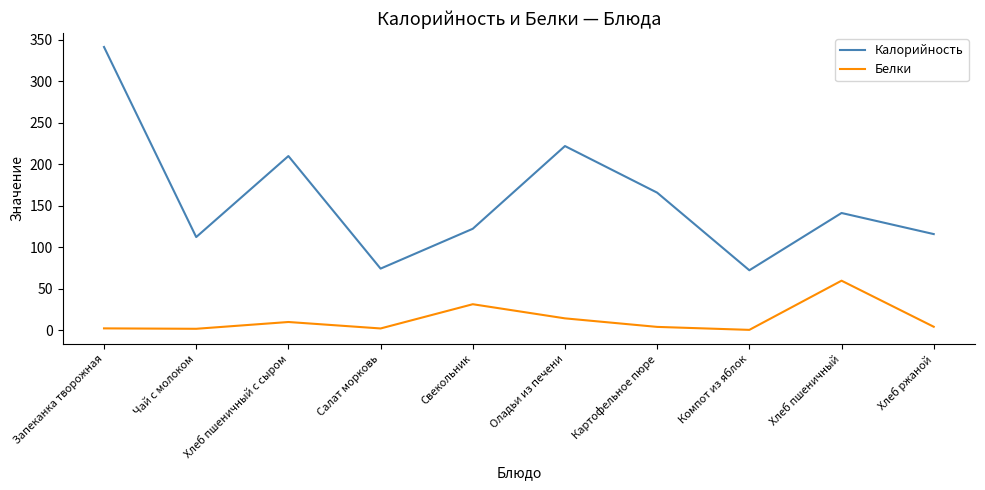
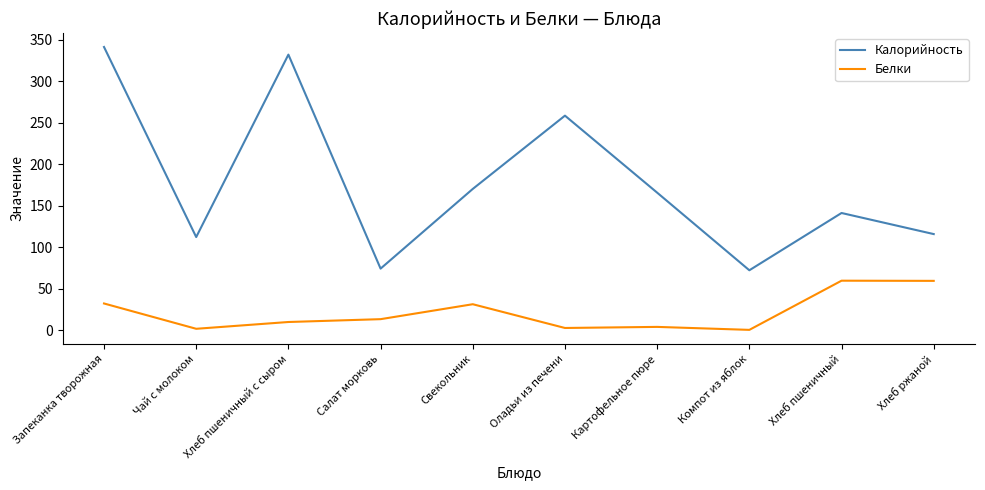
Белки, Запеканка творожная: 0 -> 30
Калорийность, Хлеб пшеничный с сыром: 210 -> 330
Белки, Салат морковь: 0 -> 10
Калорийность, Свекольник: 120 -> 170
Калорийность, Оладьи из печени: 220 -> 260
Белки, Оладьи из печени: 10 -> 0
Белки, Хлеб ржаной: 0 -> 60
